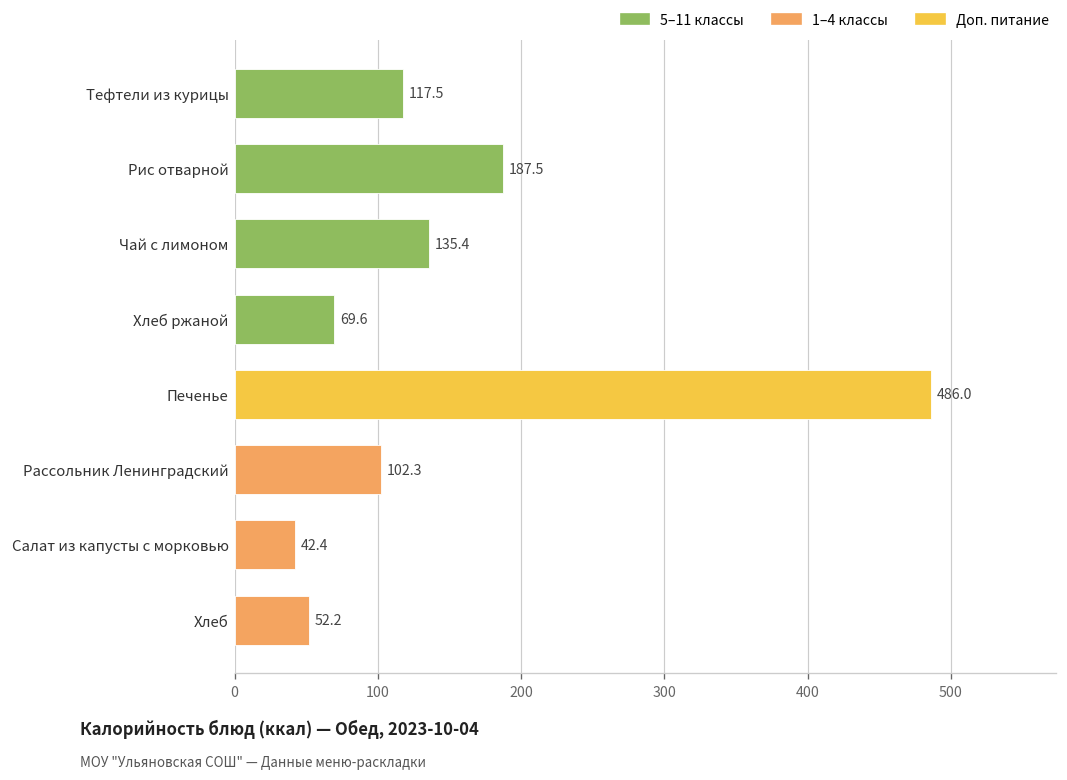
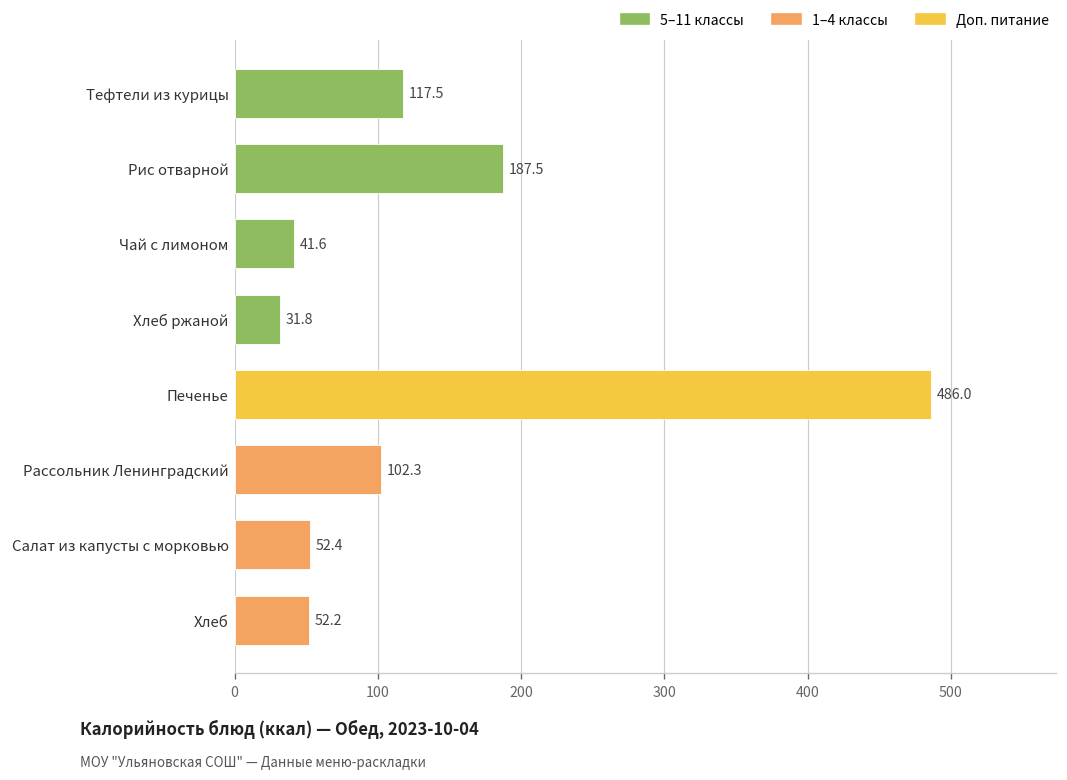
Чай с лимоном: 135.4 -> 41.6
Хлеб ржаной: 69.6 -> 31.8
Салат из капусты с морковью: 42.4 -> 52.4
